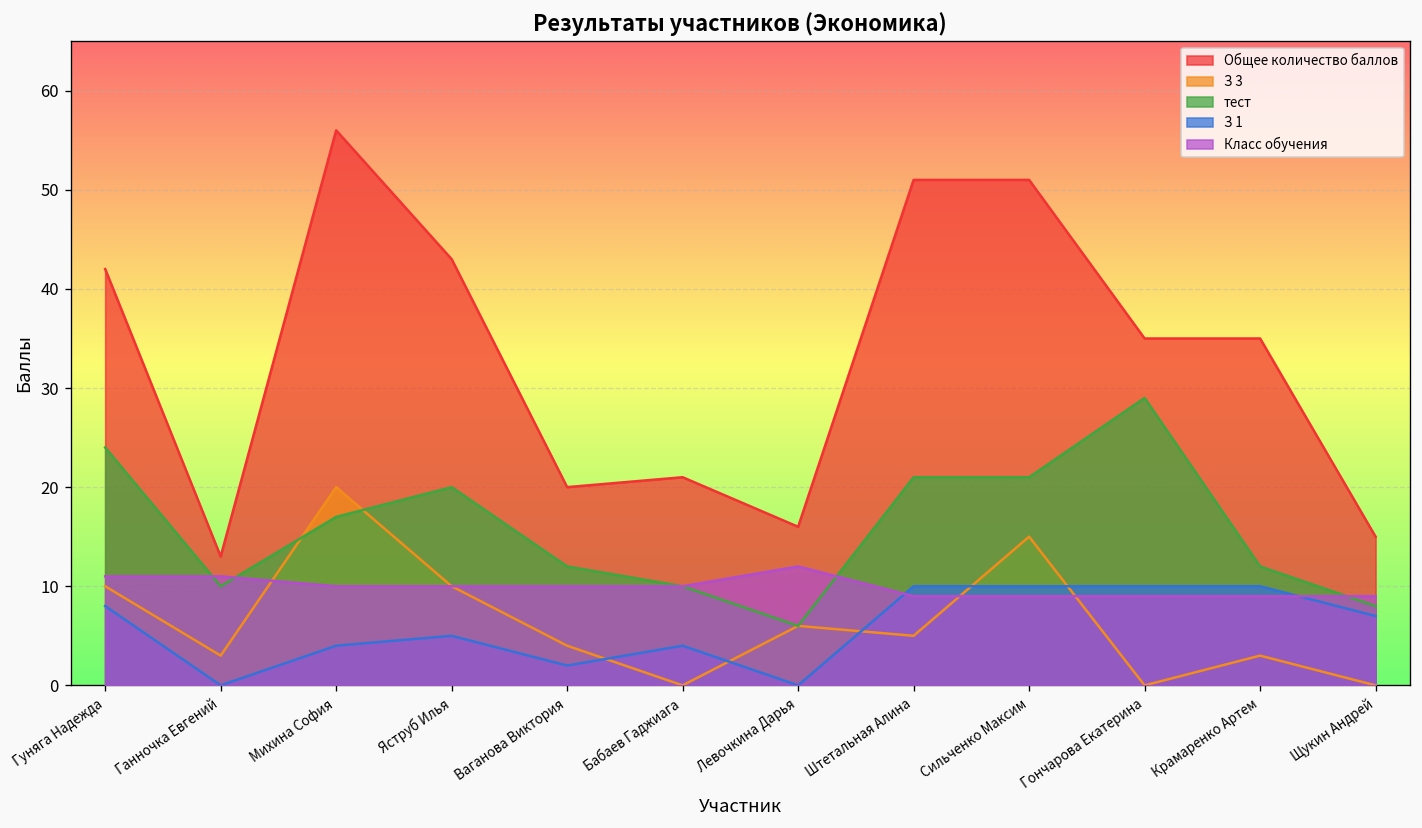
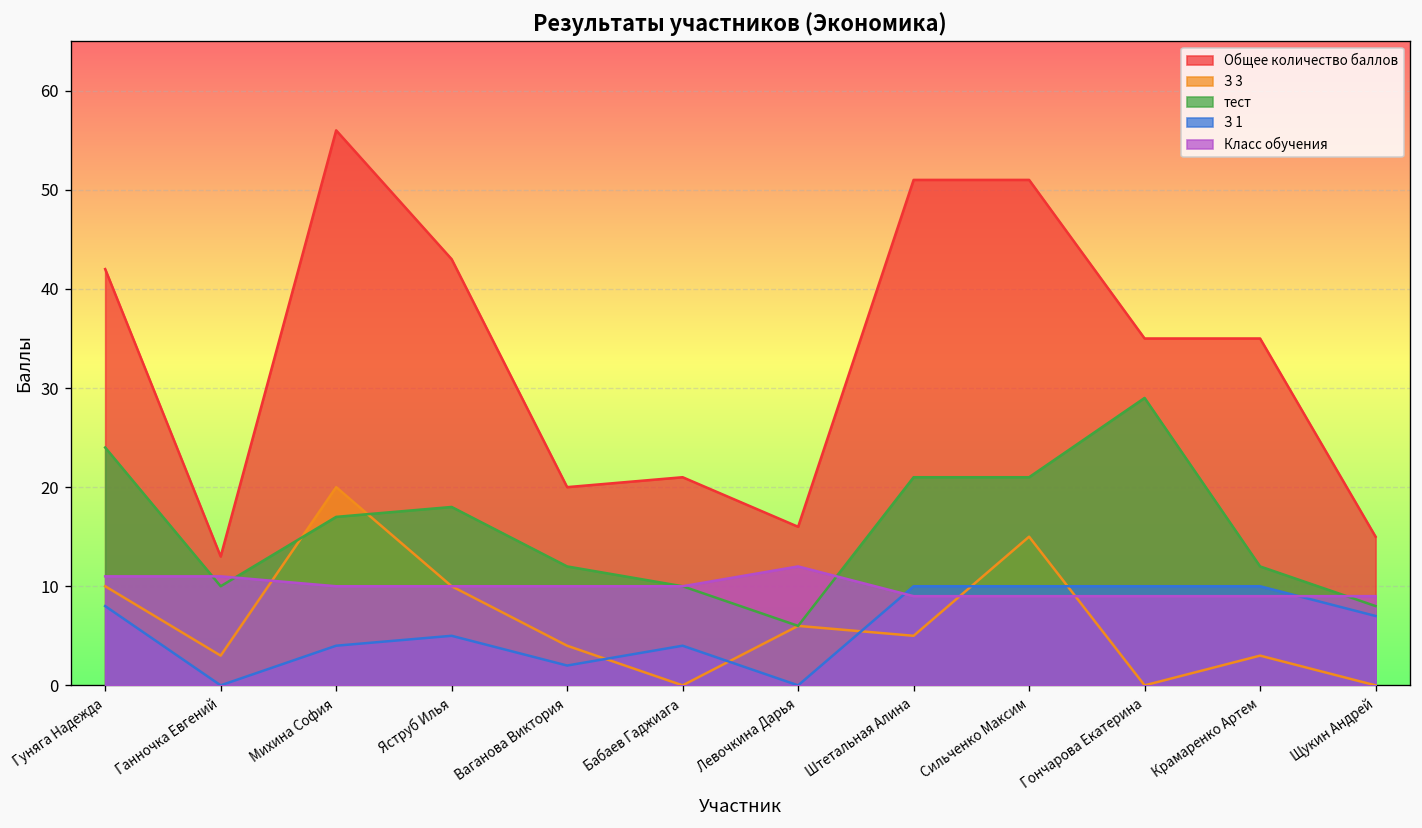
тест, Яструб Илья: 20 -> 18
